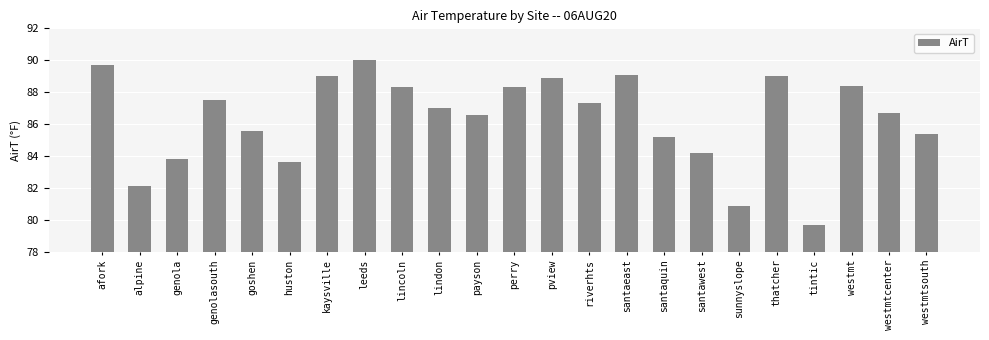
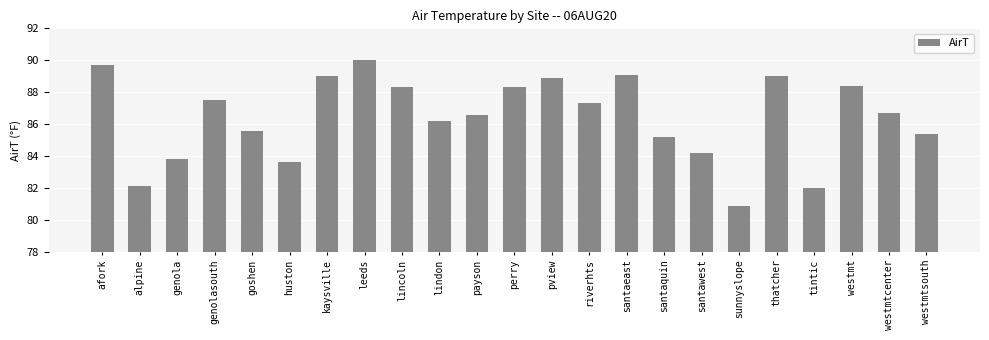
lindon: 87.0 -> 86.2
tintic: 79.7 -> 82.0
